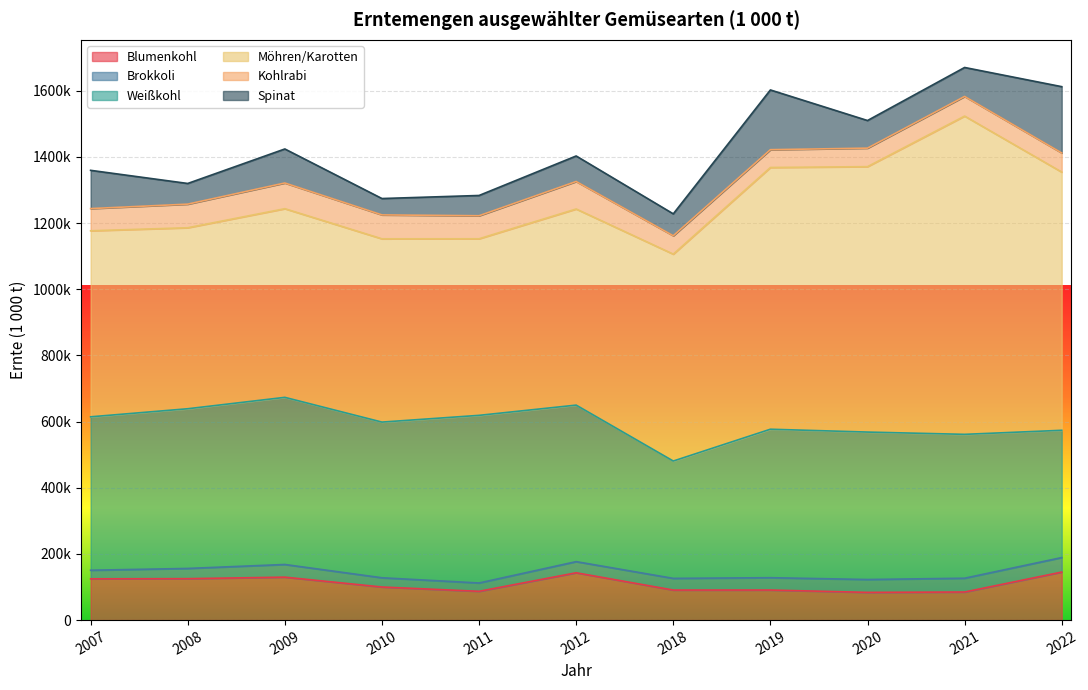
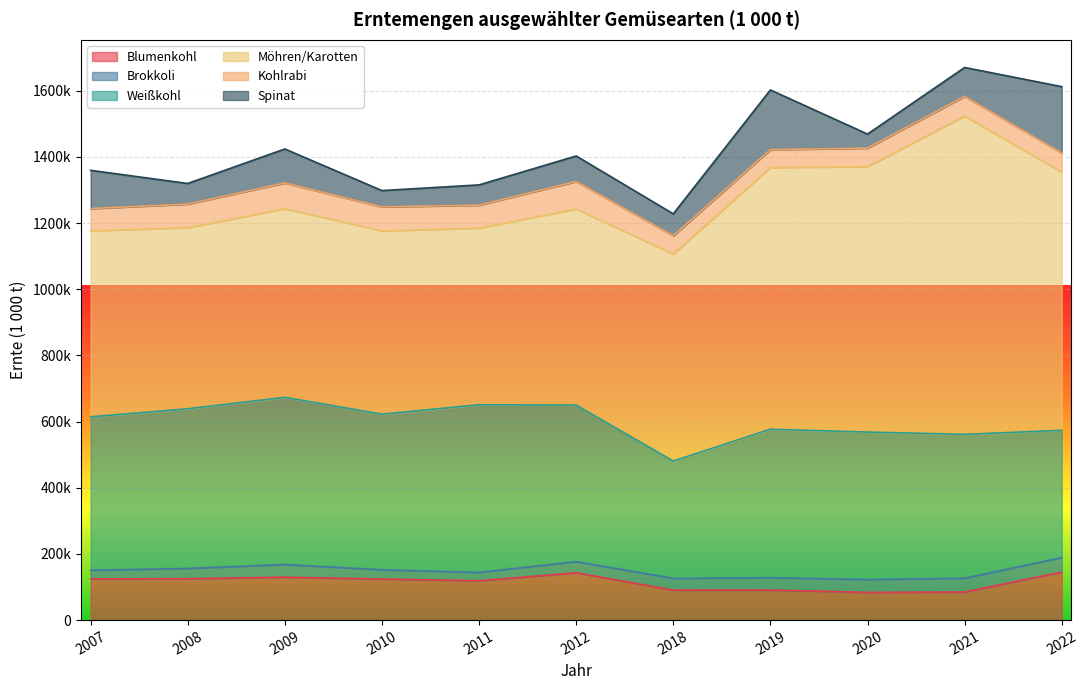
Blumenkohl, 2010: 100000 -> 120000
Blumenkohl, 2011: 90000 -> 120000
Spinat, 2020: 80000 -> 40000
